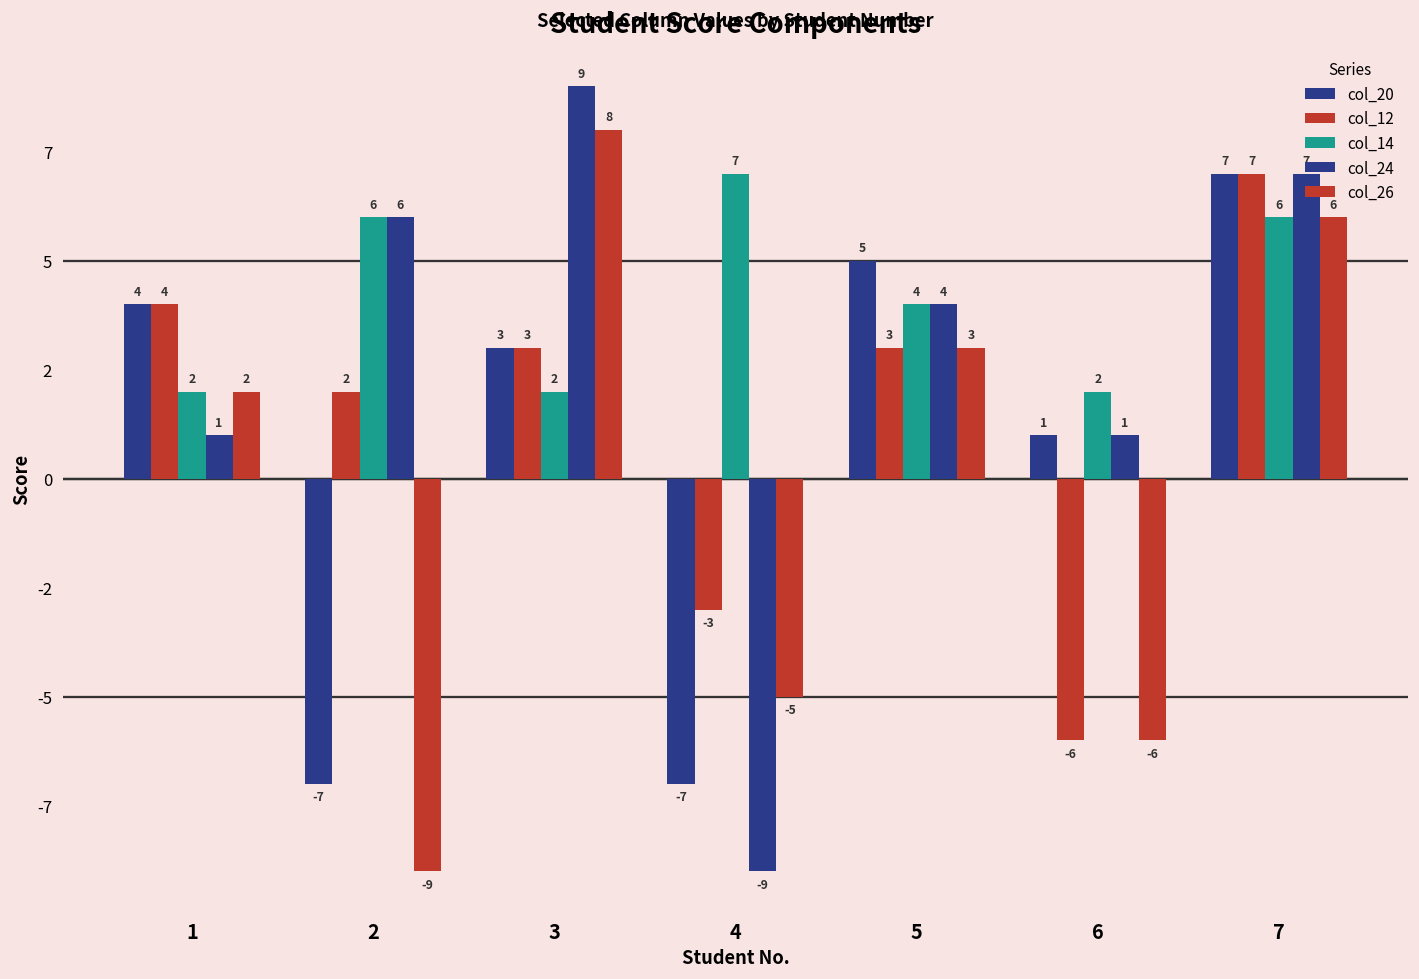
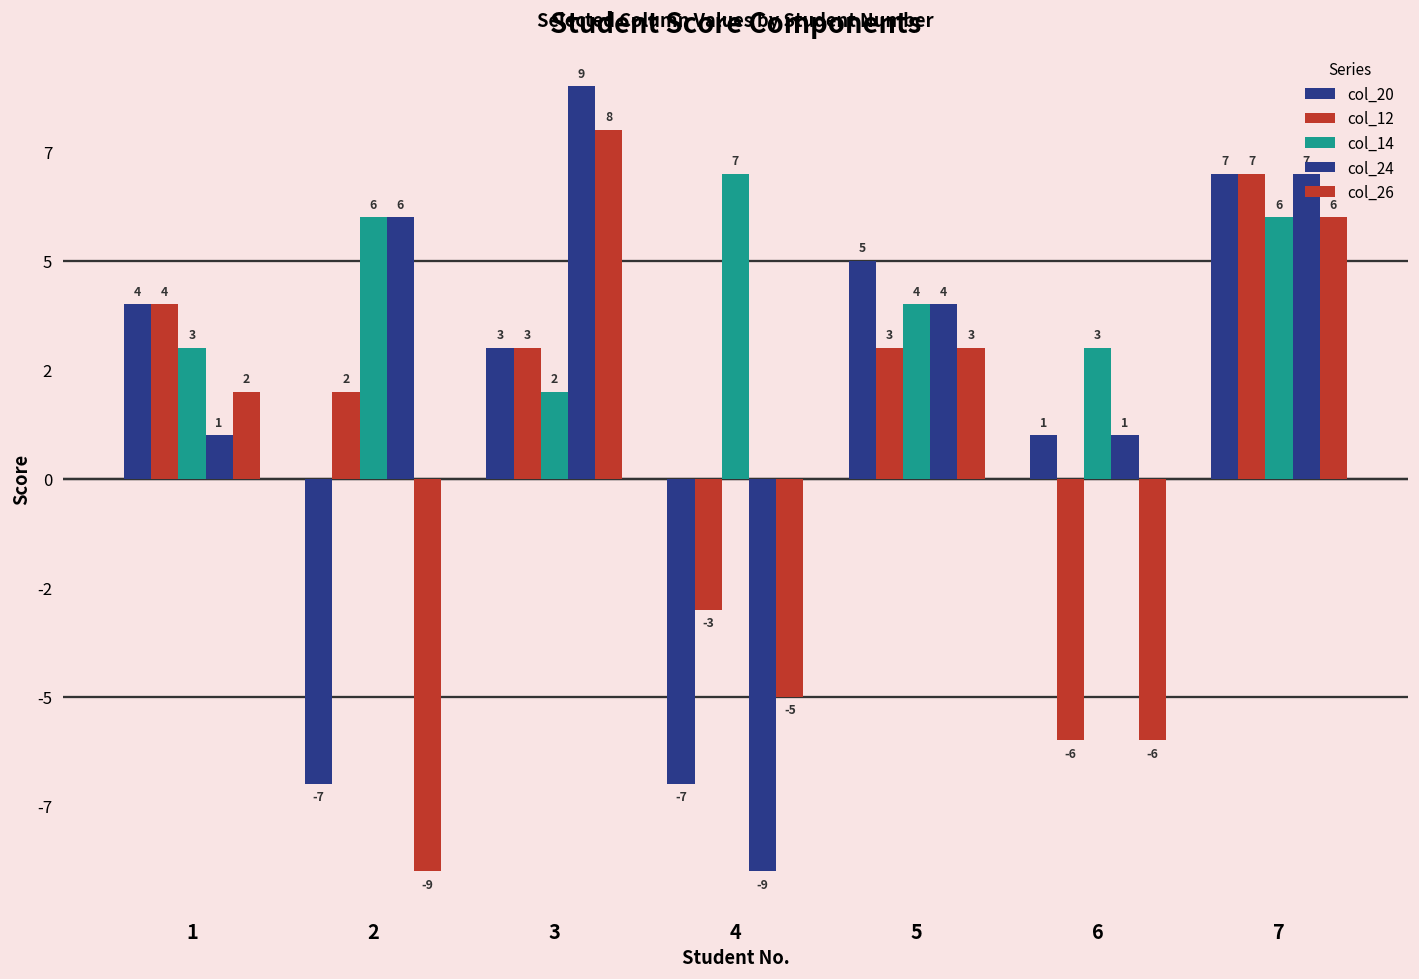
col_14, 1: 2 -> 3
col_14, 6: 2 -> 3
